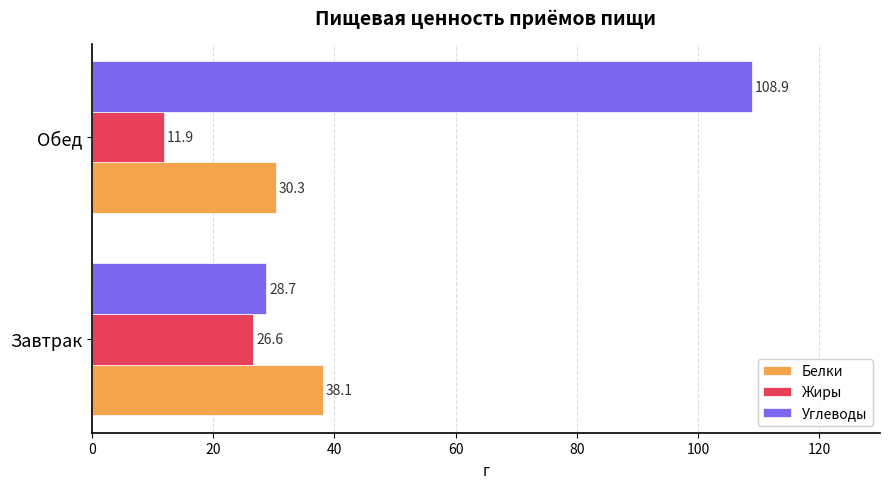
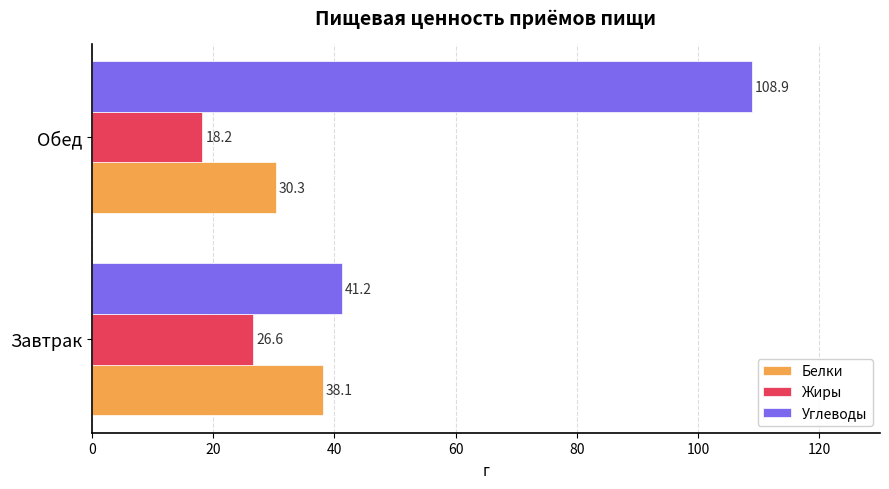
Жиры, Обед: 11.9 -> 18.2
Углеводы, Завтрак: 28.7 -> 41.2
